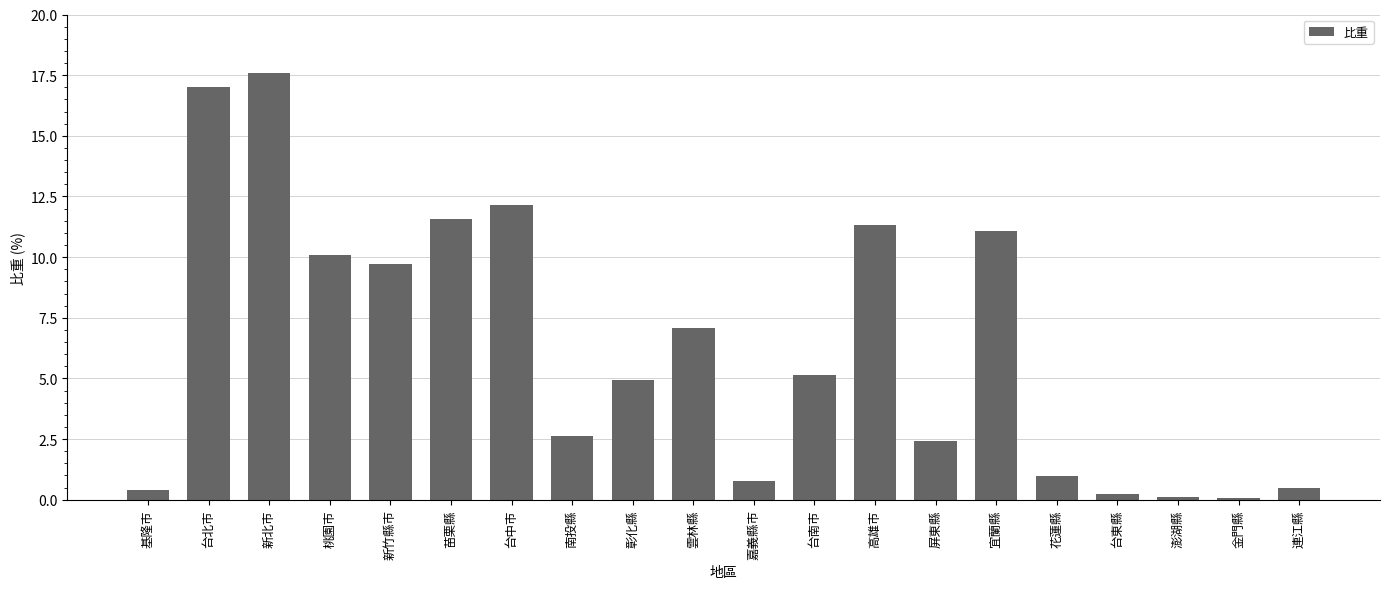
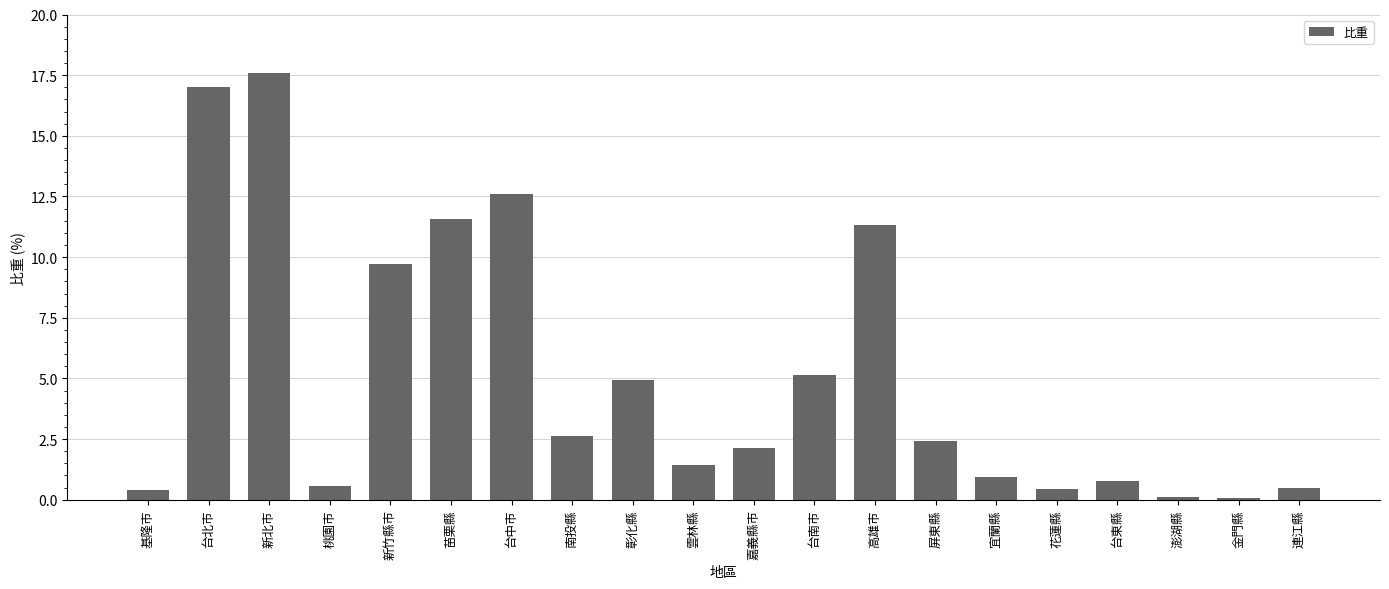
桃園市: 10.1 -> 0.6
台中市: 12.1 -> 12.6
雲林縣: 7.1 -> 1.5
嘉義縣市: 0.8 -> 2.1
宜蘭縣: 11.1 -> 0.9
花蓮縣: 1.0 -> 0.4
台東縣: 0.2 -> 0.8
